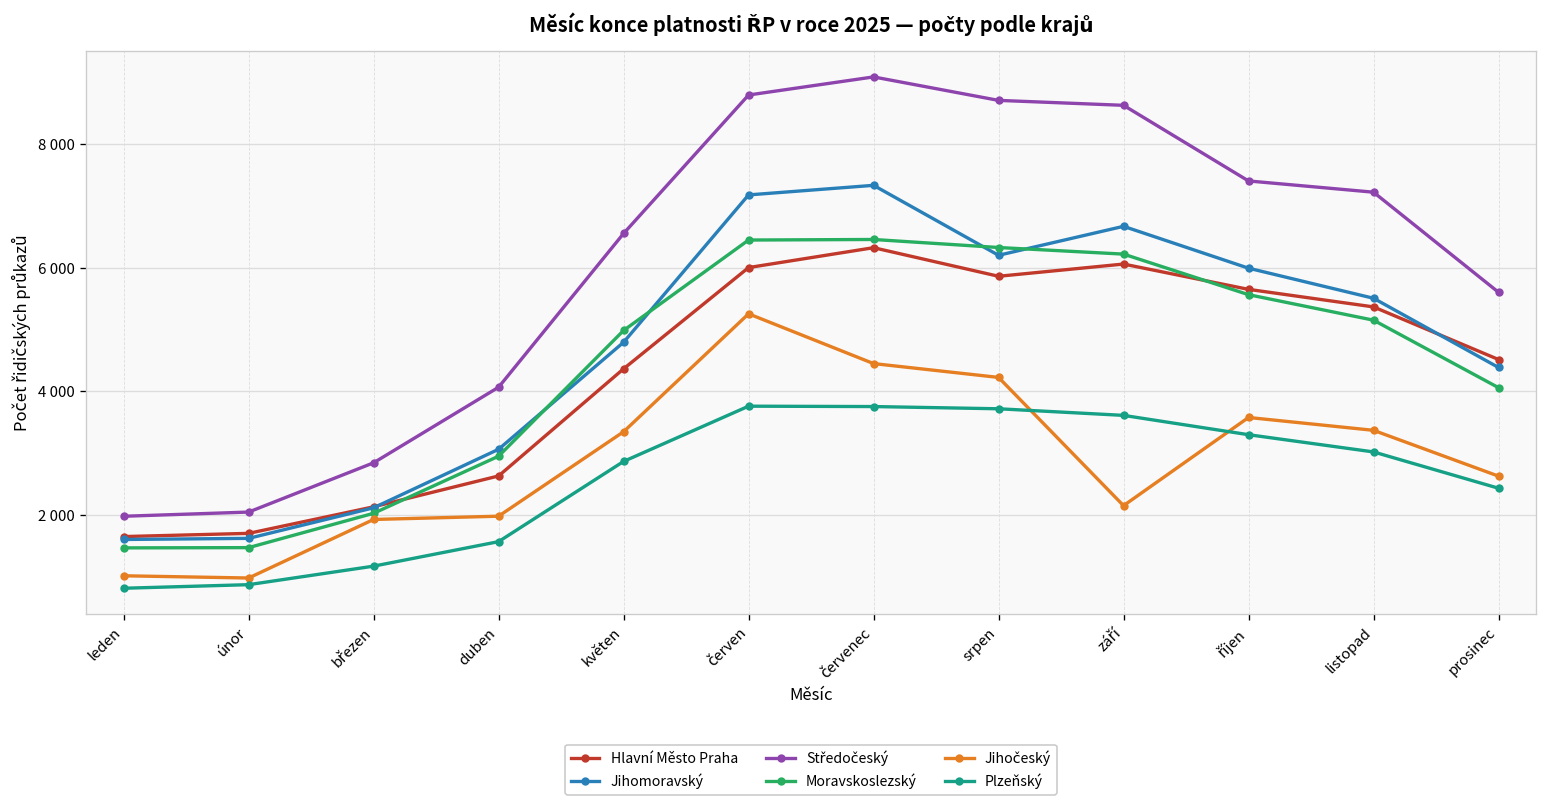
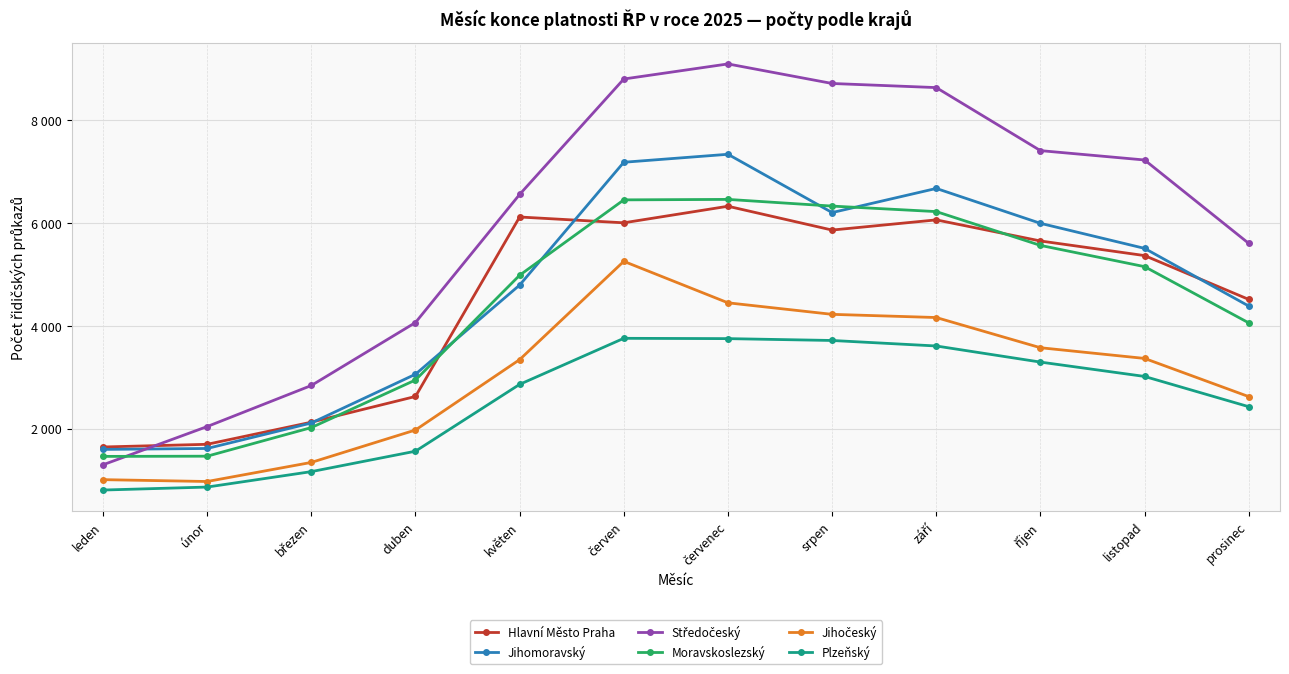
Středočeský, leden: 2000 -> 1300
Jihočeský, březen: 1900 -> 1300
Hlavní Město Praha, květen: 4400 -> 6100
Jihočeský, září: 2100 -> 4200
